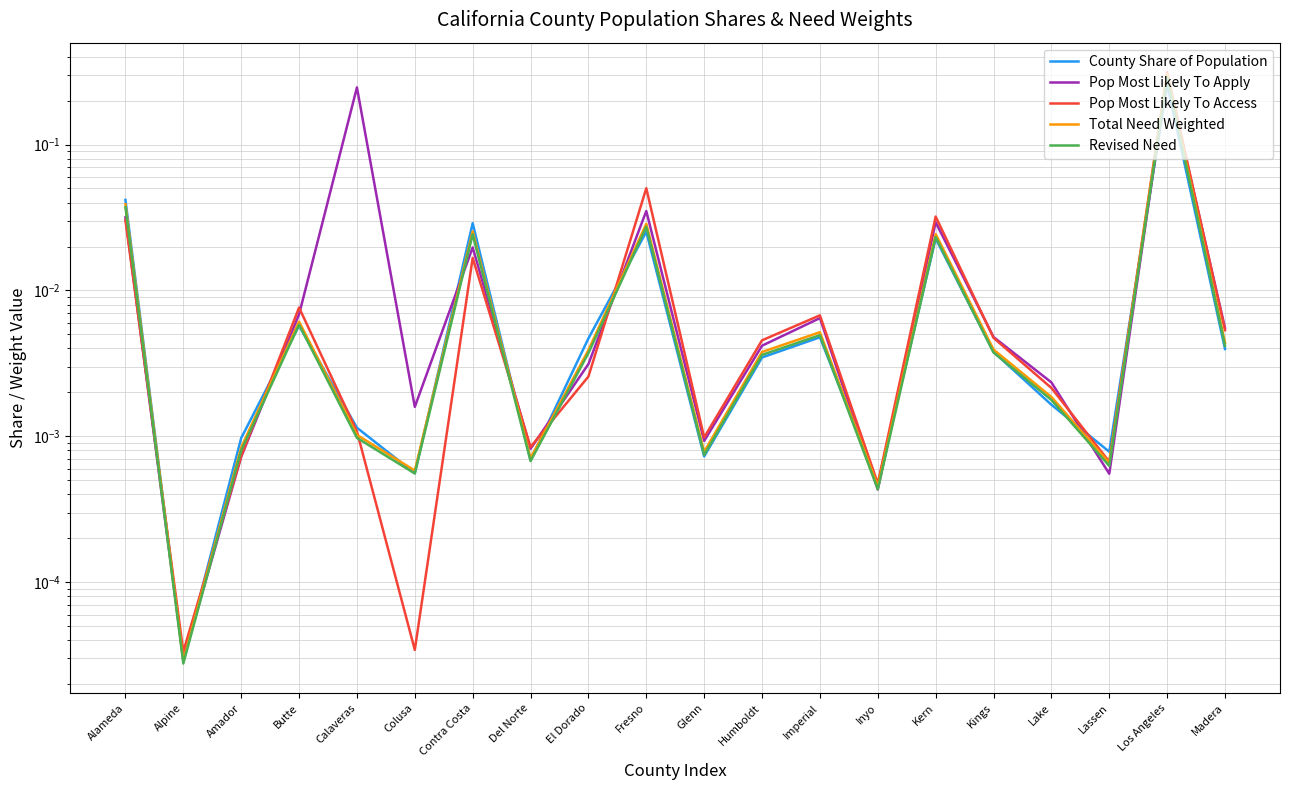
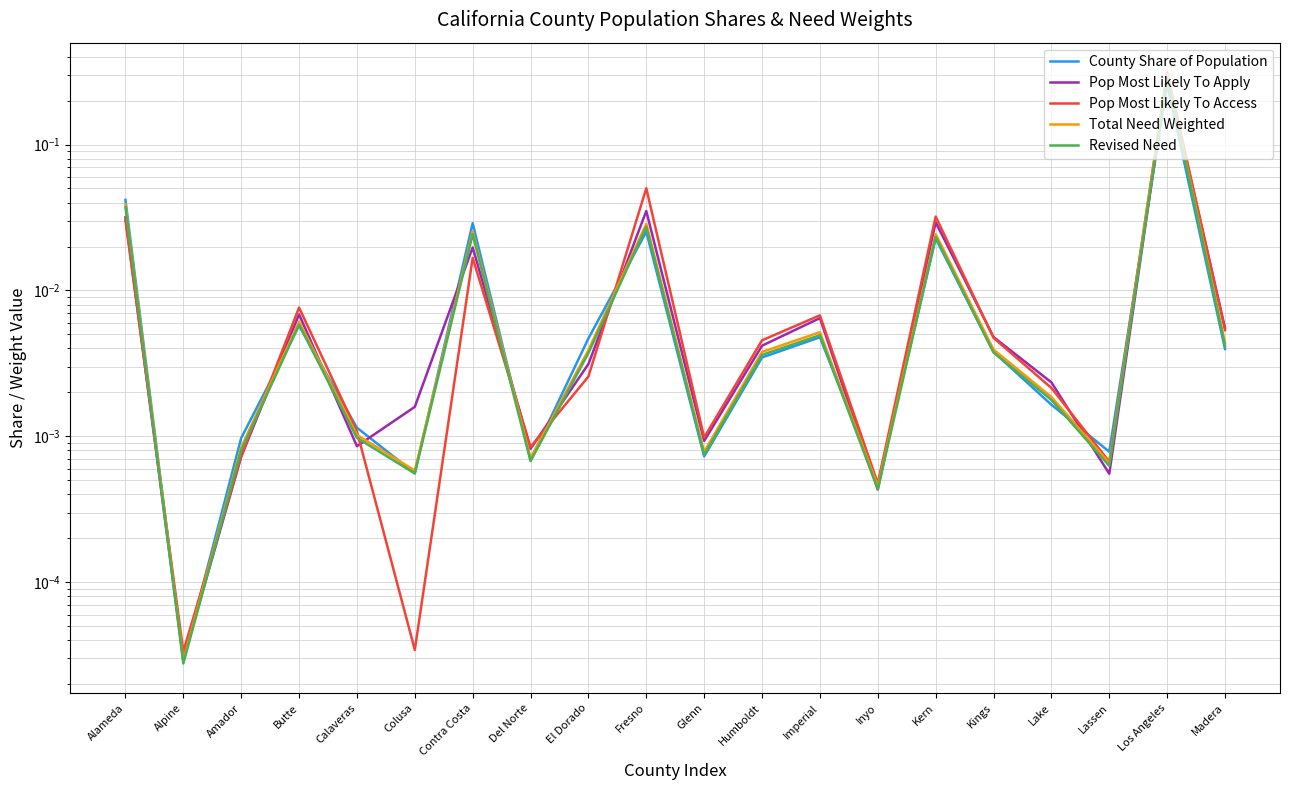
Pop Most Likely To Apply, Calaveras: 0.25 -> 0.0009
